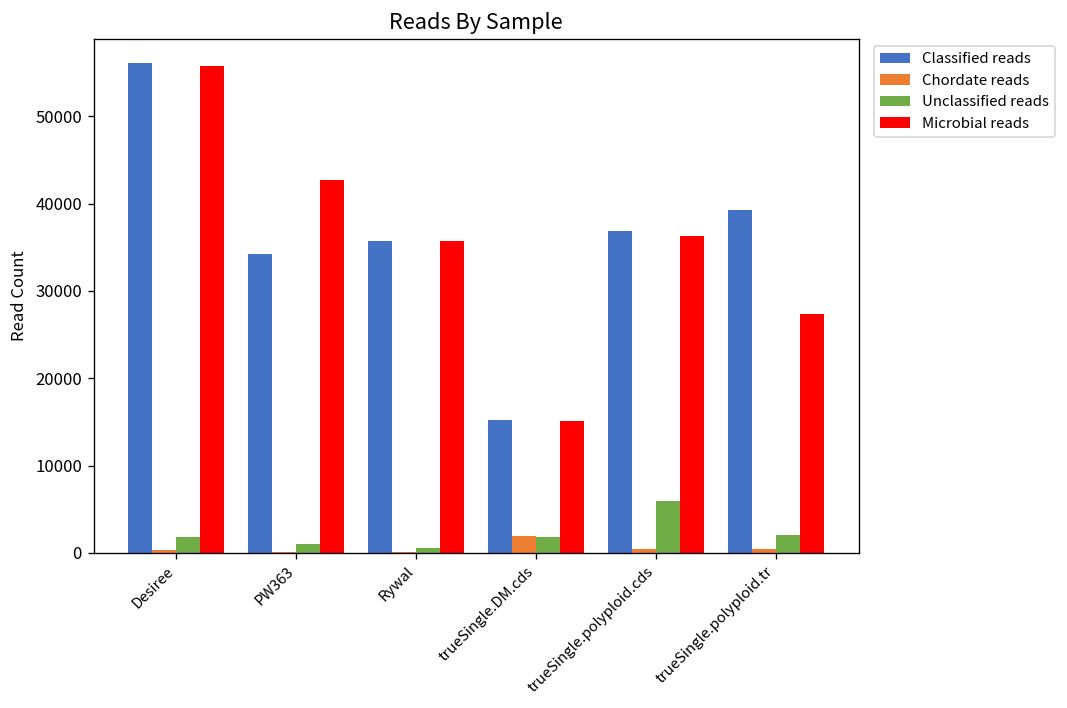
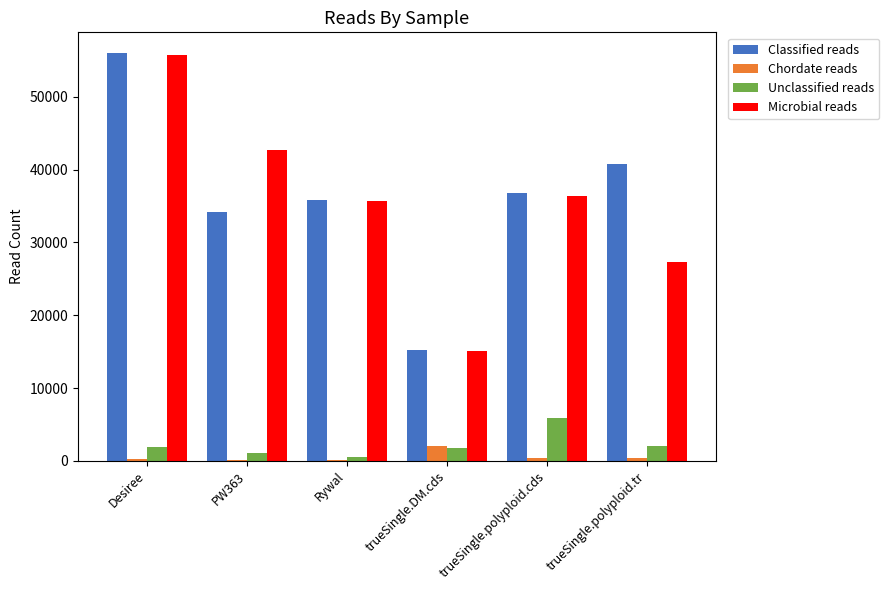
Classified reads, trueSingle.polyploid.tr: 39000 -> 41000
